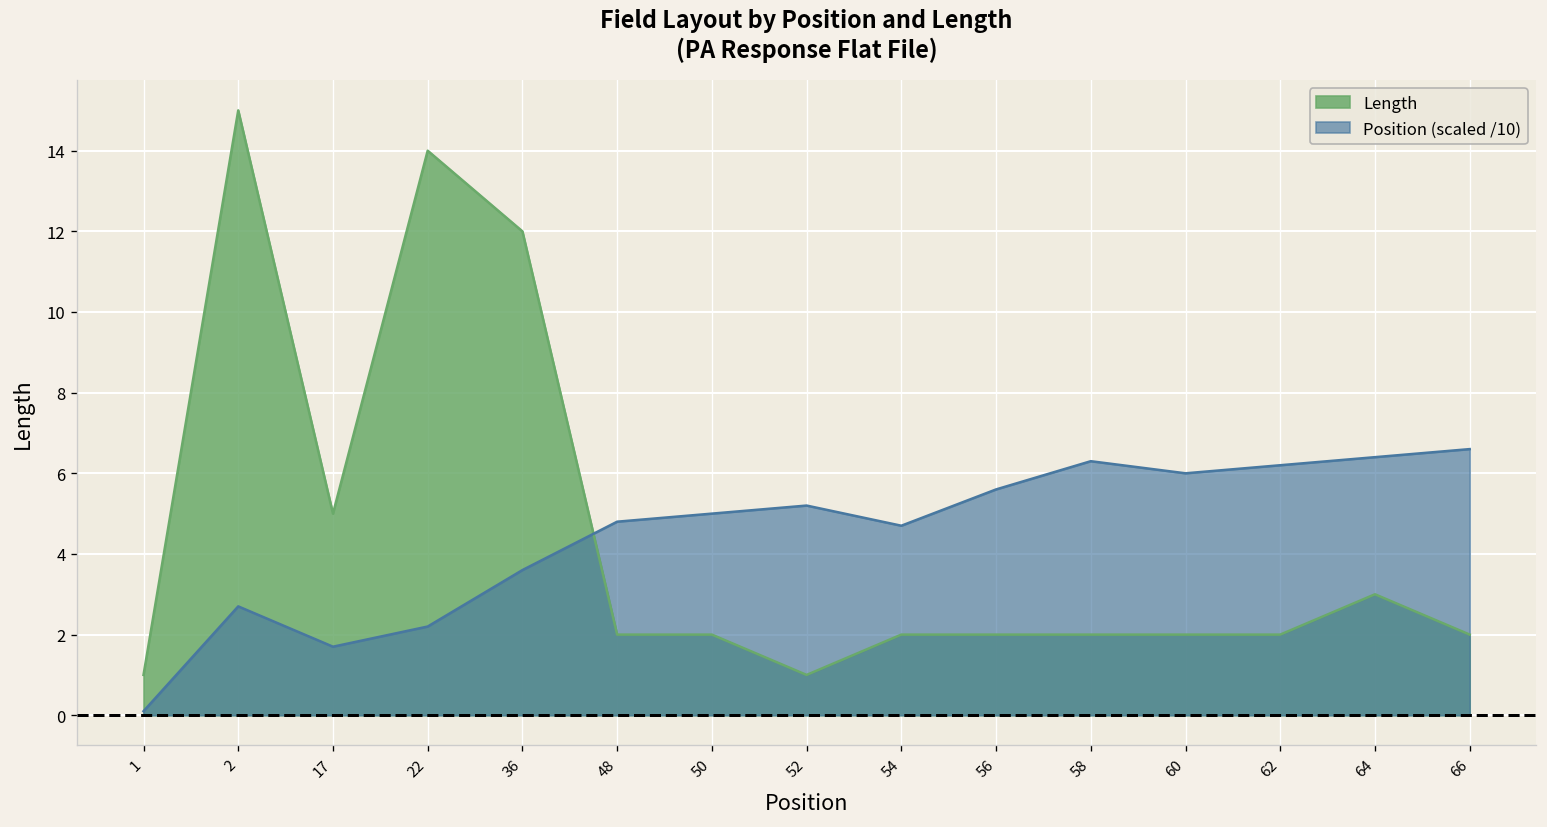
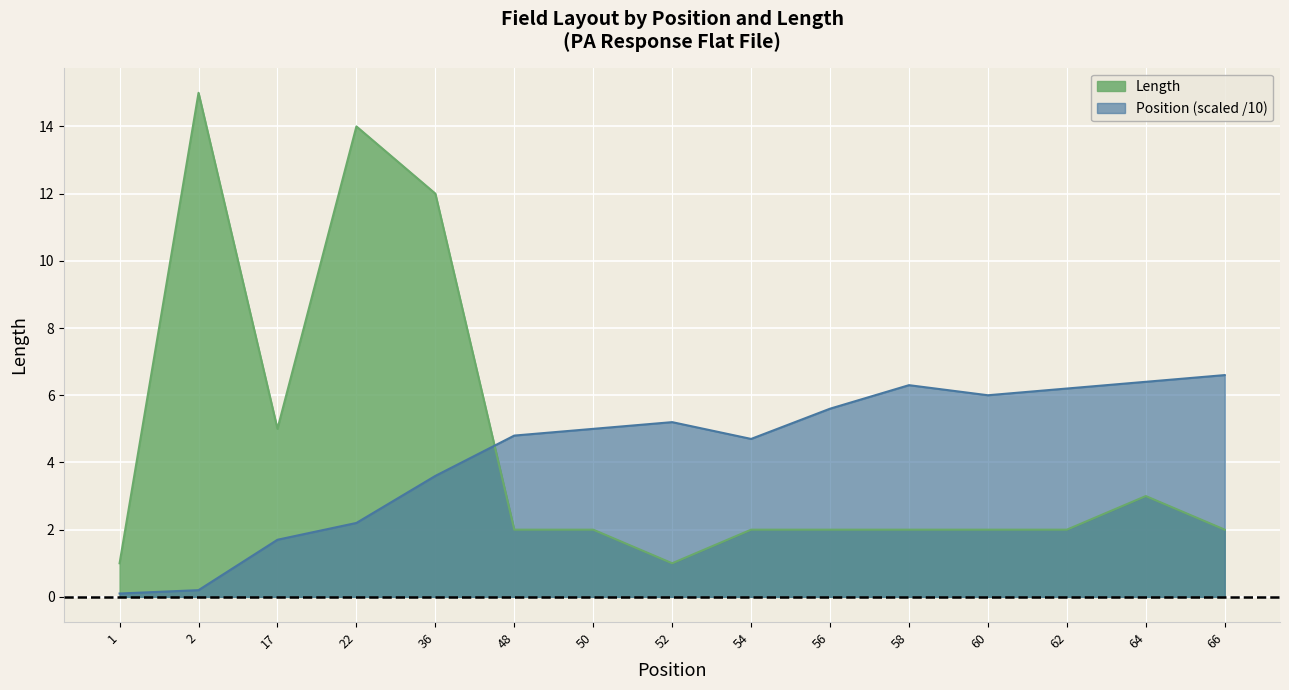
Position (scaled /10), 2: 2.7 -> 0.2
